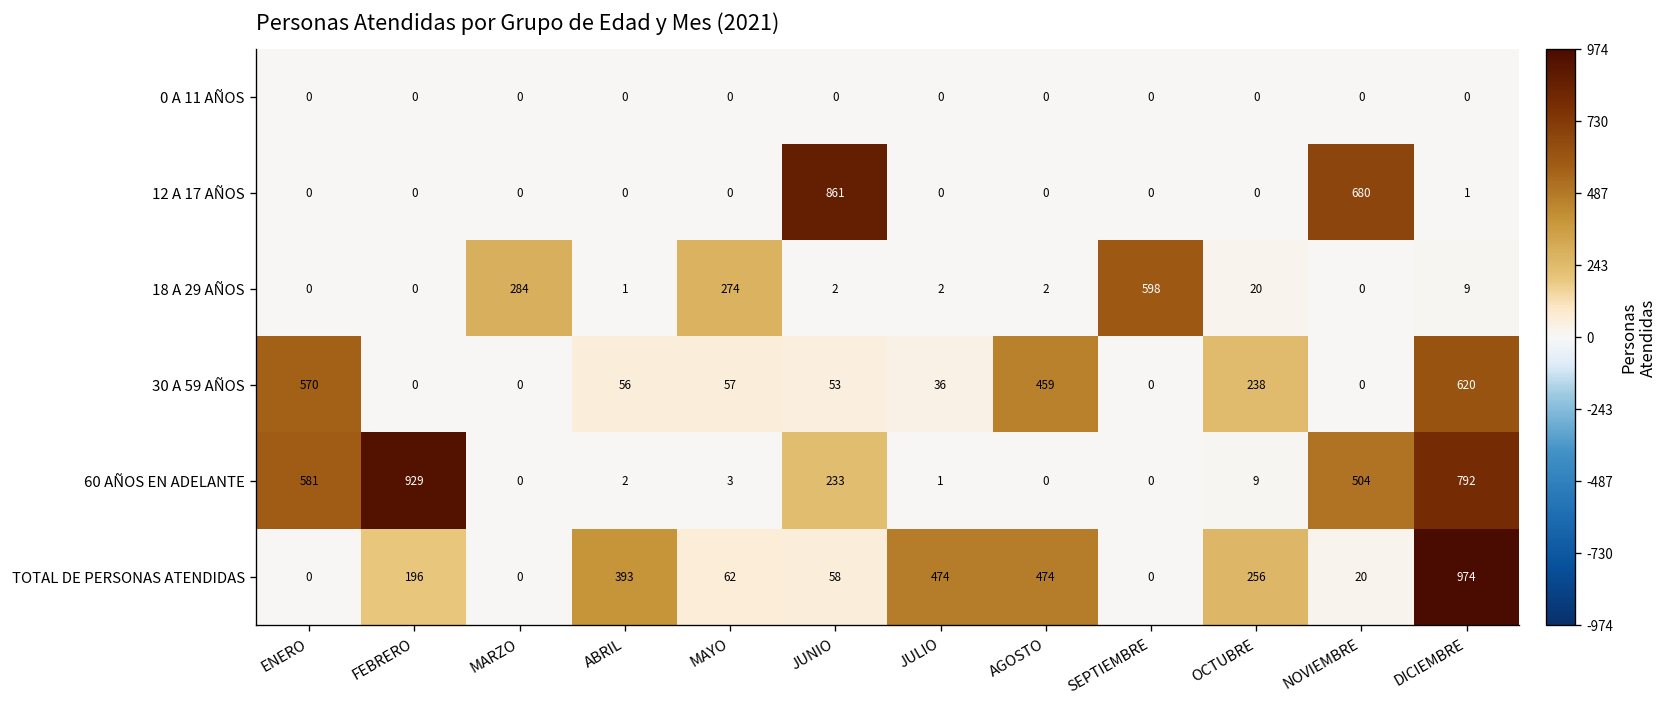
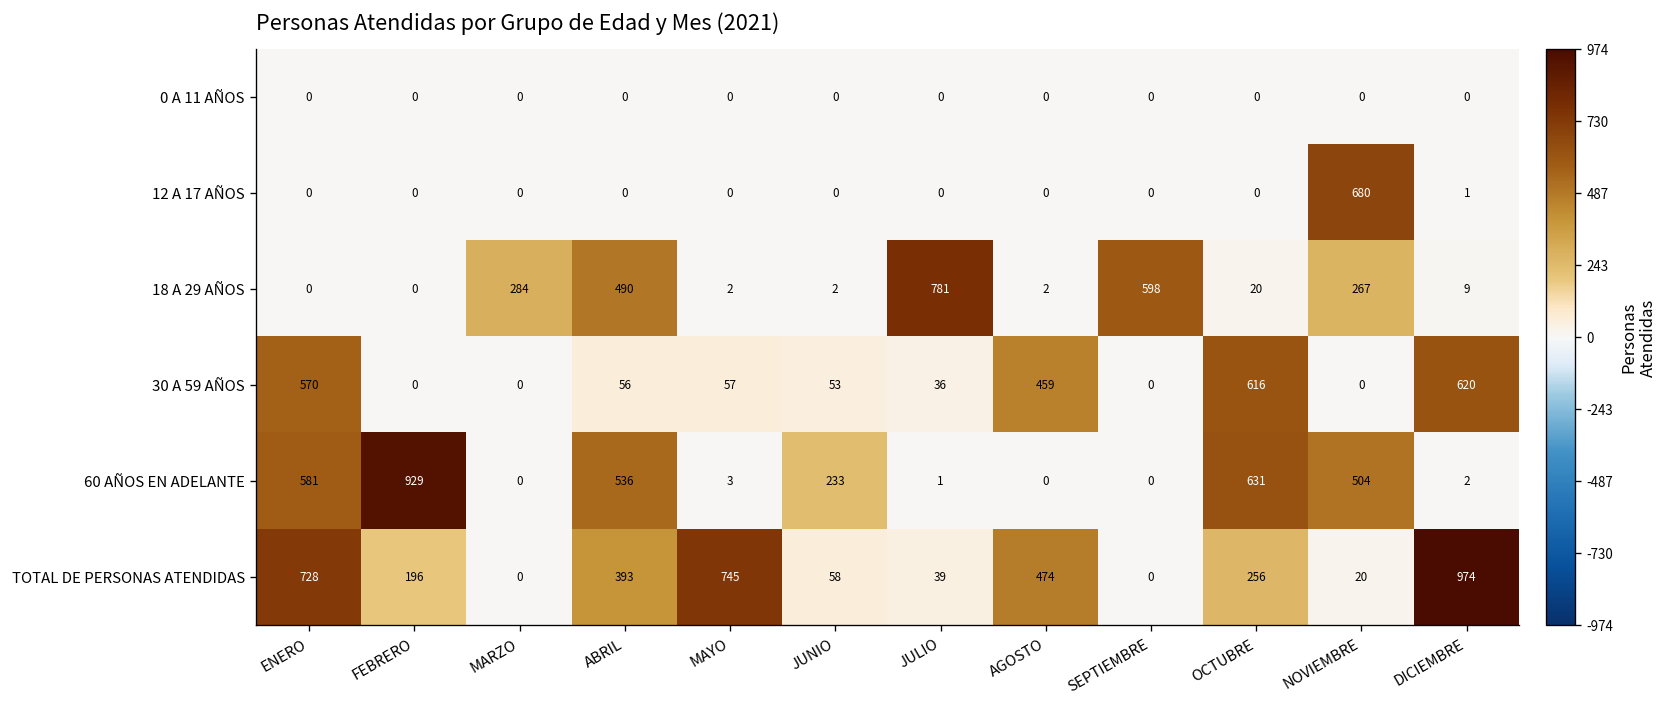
12 A 17 AÑOS, JUNIO: 861 -> 0
18 A 29 AÑOS, ABRIL: 1 -> 490
18 A 29 AÑOS, MAYO: 274 -> 2
18 A 29 AÑOS, JULIO: 2 -> 781
18 A 29 AÑOS, NOVIEMBRE: 0 -> 267
30 A 59 AÑOS, OCTUBRE: 238 -> 616
60 AÑOS EN ADELANTE, ABRIL: 2 -> 536
60 AÑOS EN ADELANTE, OCTUBRE: 9 -> 631
60 AÑOS EN ADELANTE, DICIEMBRE: 792 -> 2
TOTAL DE PERSONAS ATENDIDAS, ENERO: 0 -> 728
TOTAL DE PERSONAS ATENDIDAS, MAYO: 62 -> 745
TOTAL DE PERSONAS ATENDIDAS, JULIO: 474 -> 39
